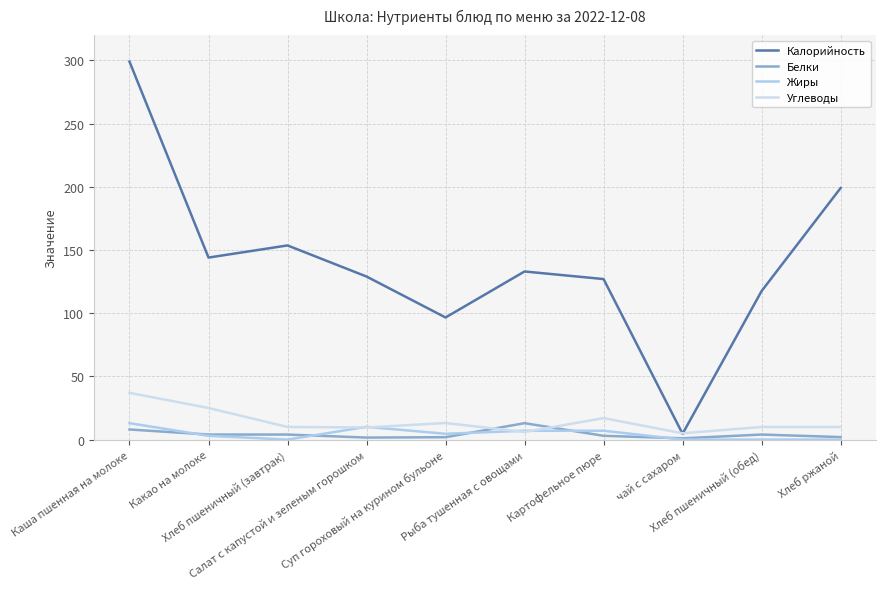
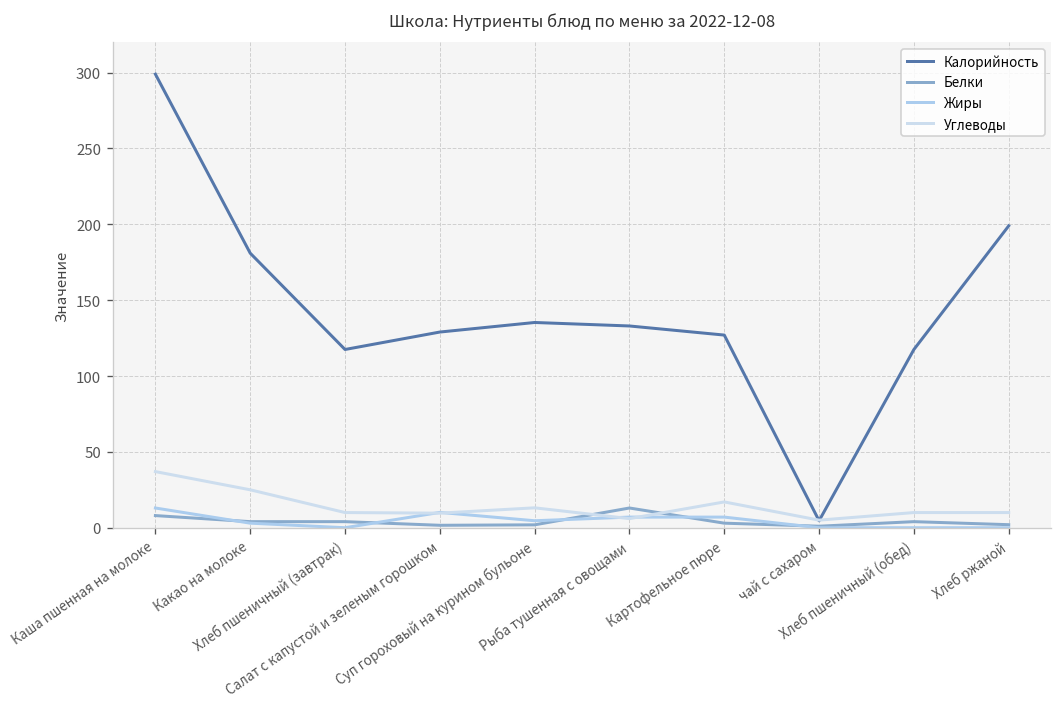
Калорийность, Какао на молоке: 144 -> 181
Калорийность, Хлеб пшеничный (завтрак): 154 -> 118
Калорийность, Суп гороховый на курином бульоне: 97 -> 135
